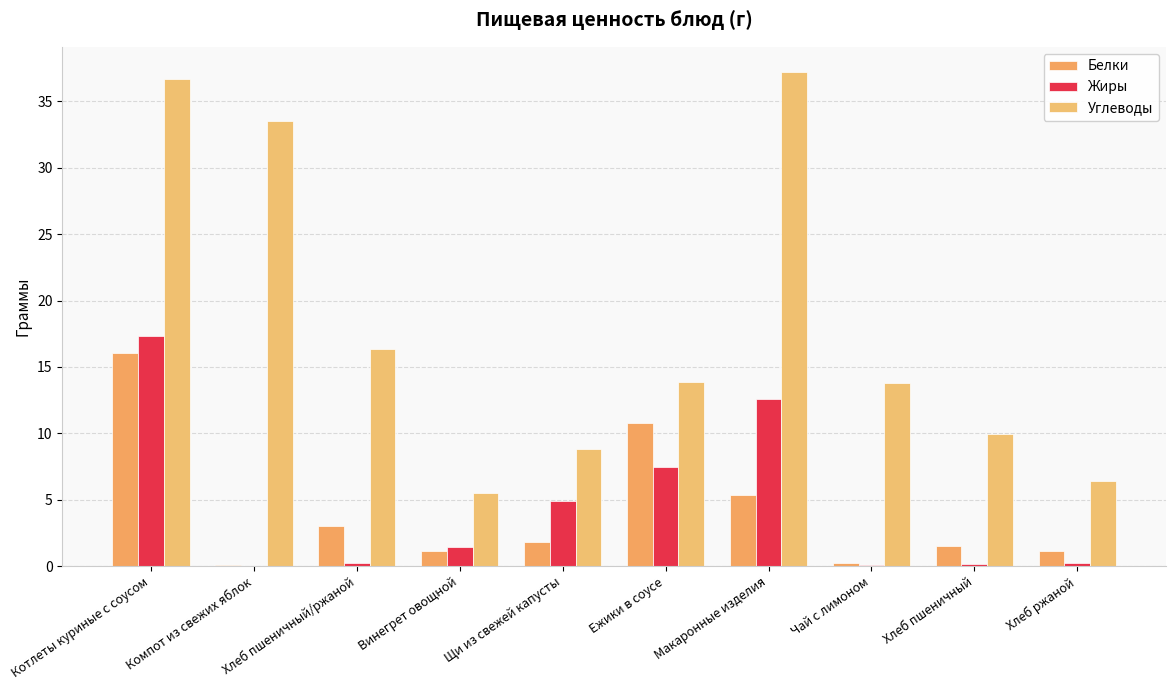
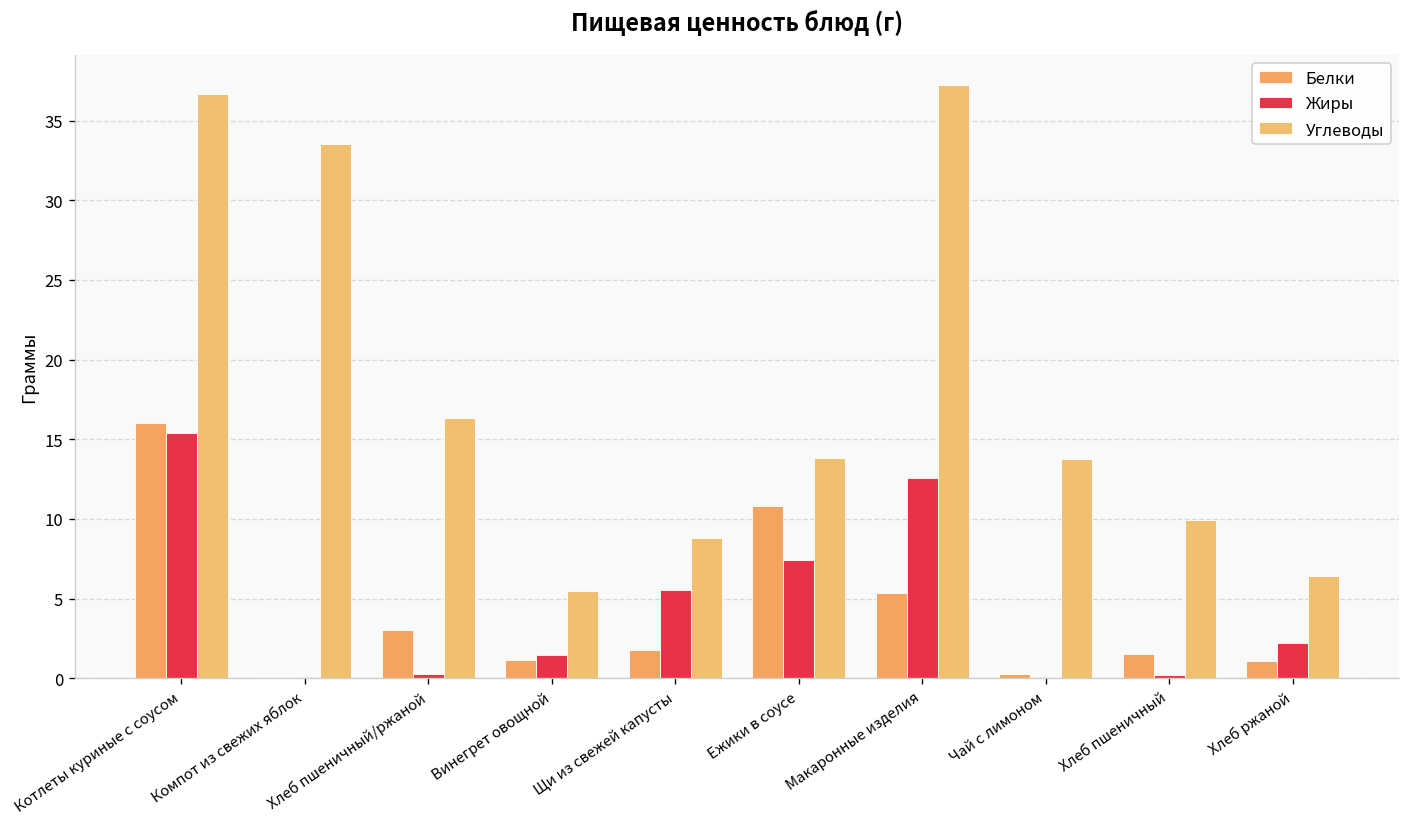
Жиры, Котлеты куриные с соусом: 17.3 -> 15.4
Жиры, Щи из свежей капусты: 4.9 -> 5.5
Жиры, Хлеб ржаной: 0.2 -> 2.2
